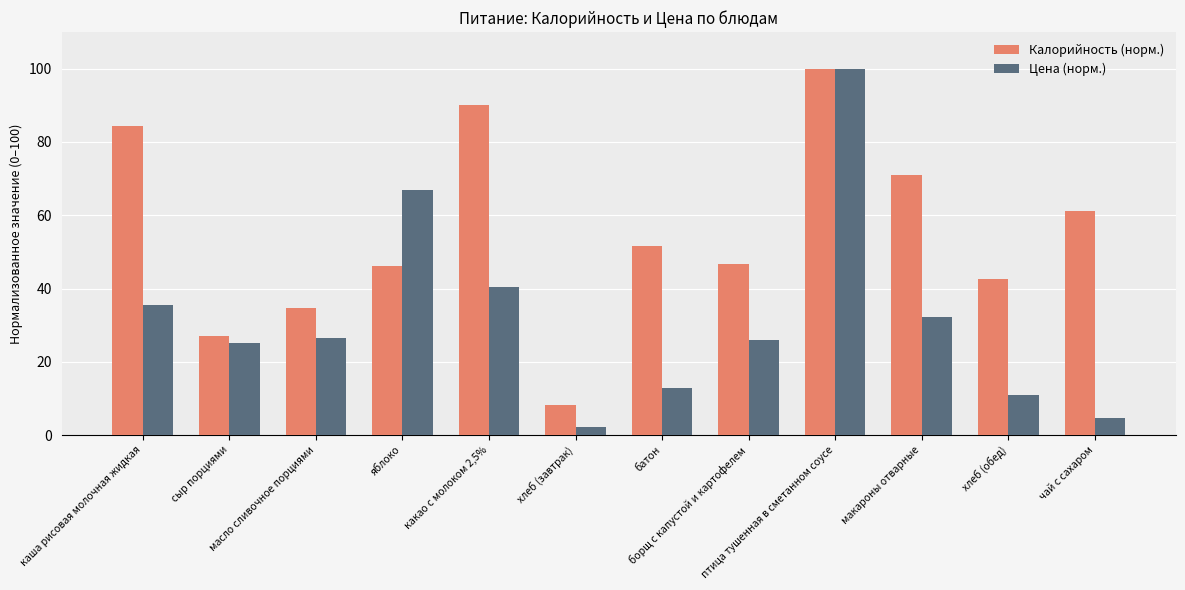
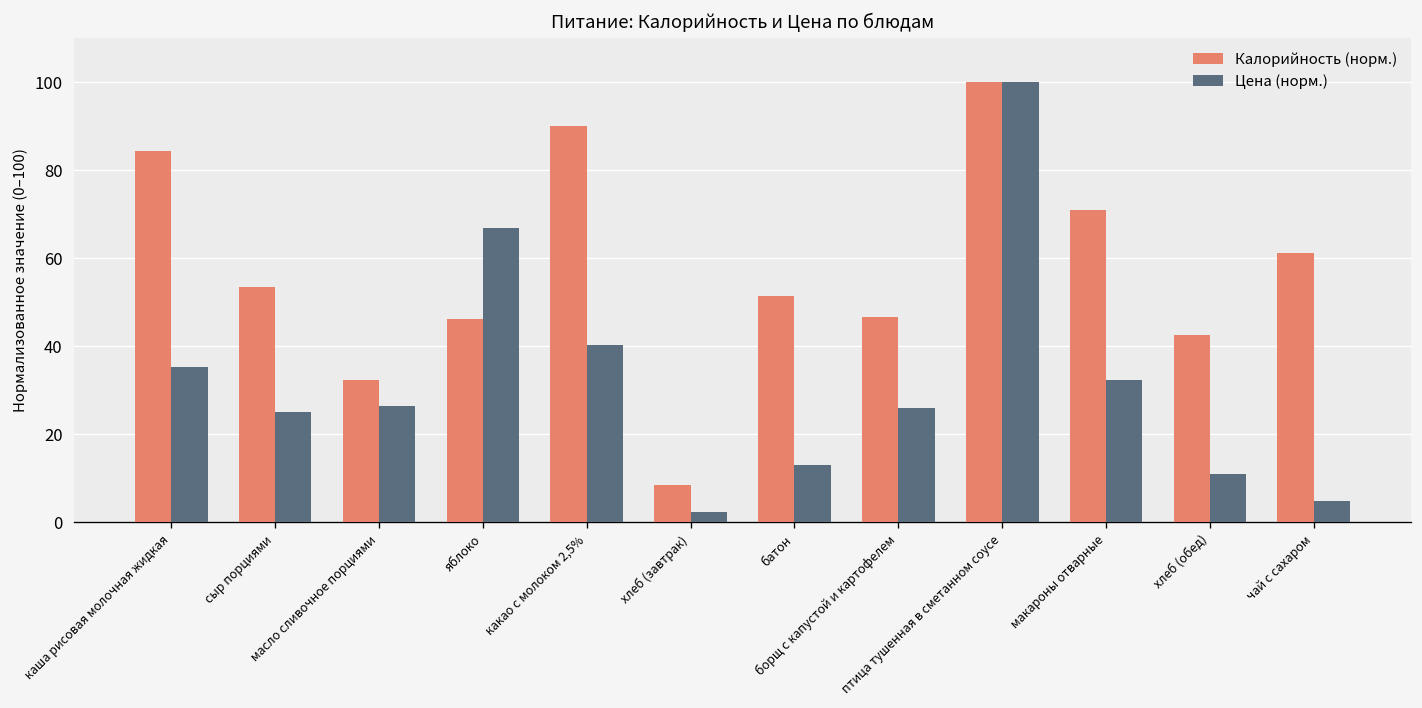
Калорийность (норм.), сыр порциями: 27 -> 53
Калорийность (норм.), масло сливочное порциями: 35 -> 32
